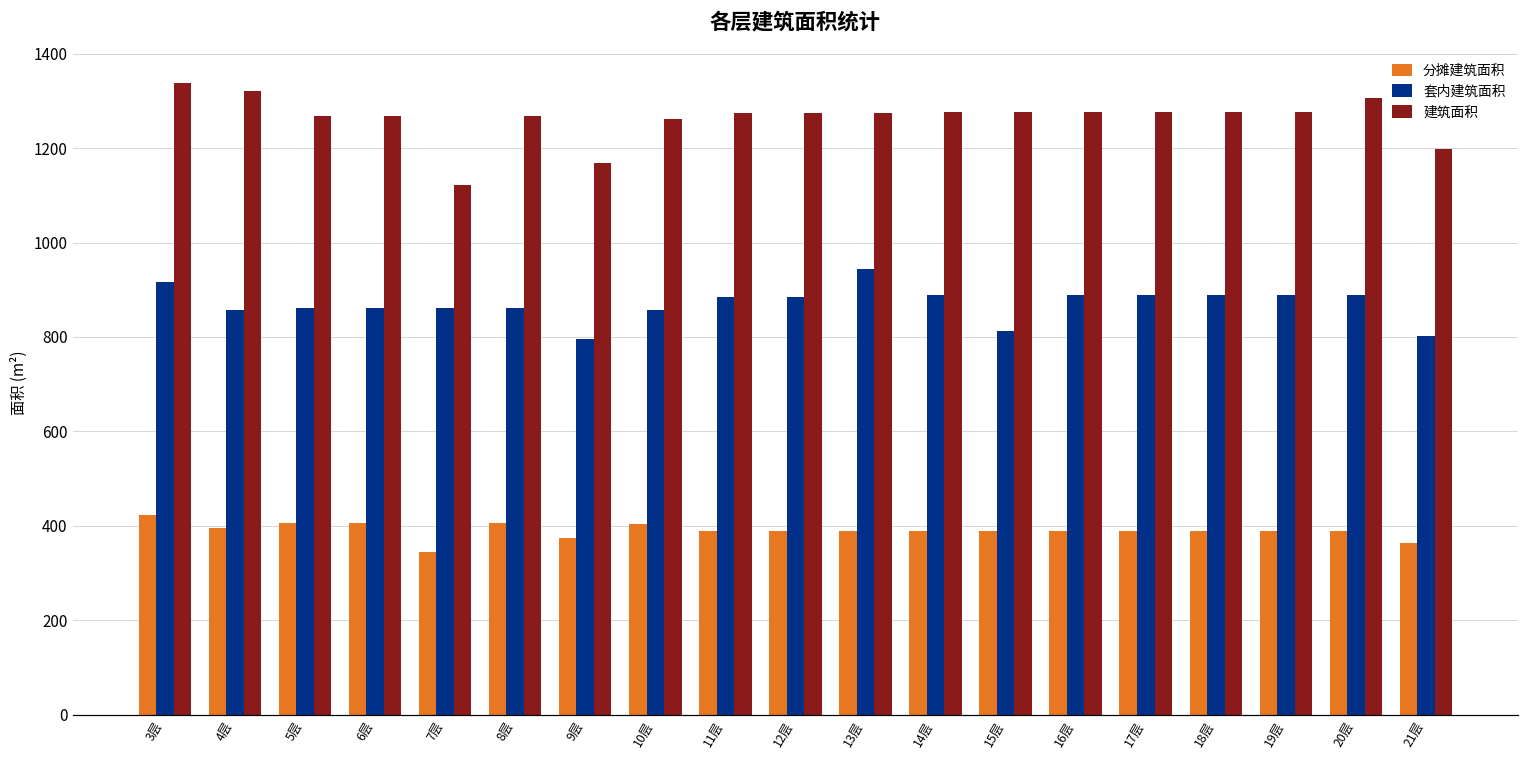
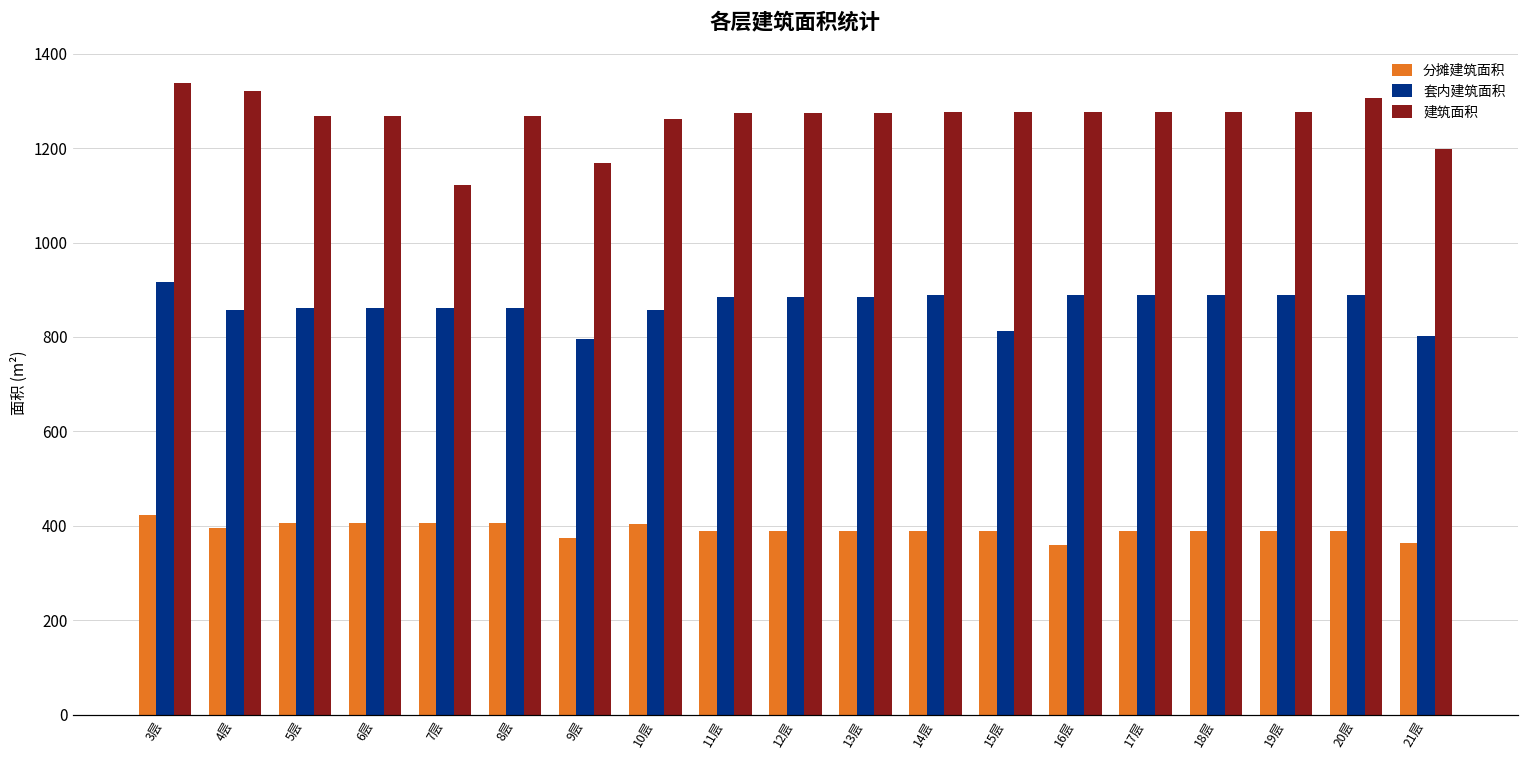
分摊建筑面积, 7层: 340 -> 410
套内建筑面积, 13层: 940 -> 890
分摊建筑面积, 16层: 390 -> 360
